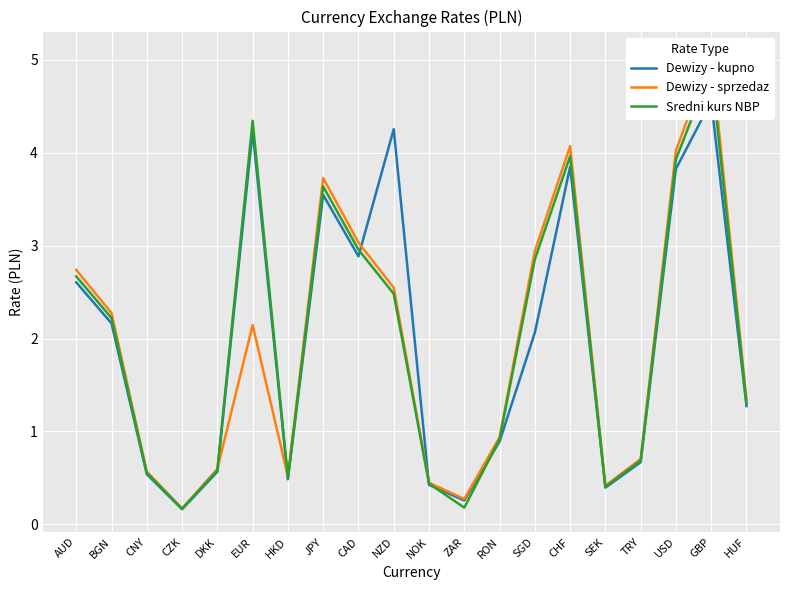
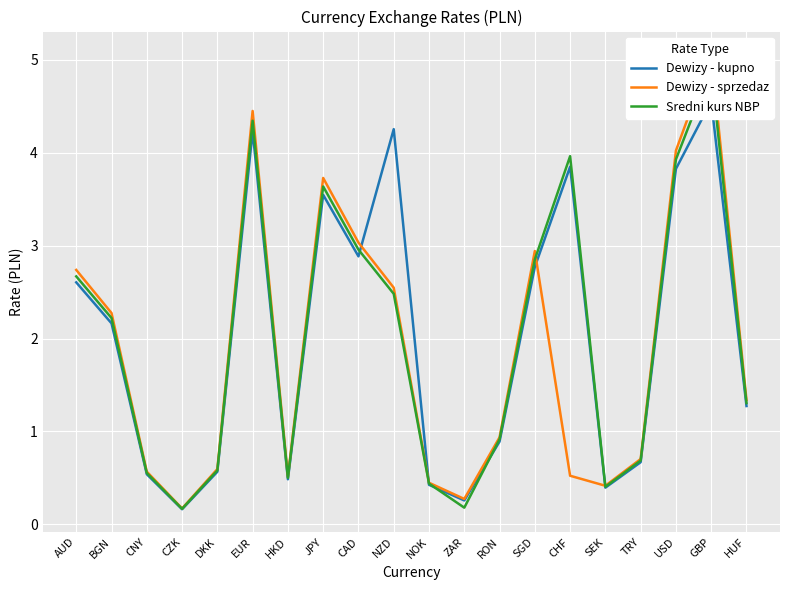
Dewizy - sprzedaz, EUR: 2.1 -> 4.4
Dewizy - kupno, SGD: 2.1 -> 2.8
Dewizy - sprzedaz, CHF: 4.1 -> 0.5
